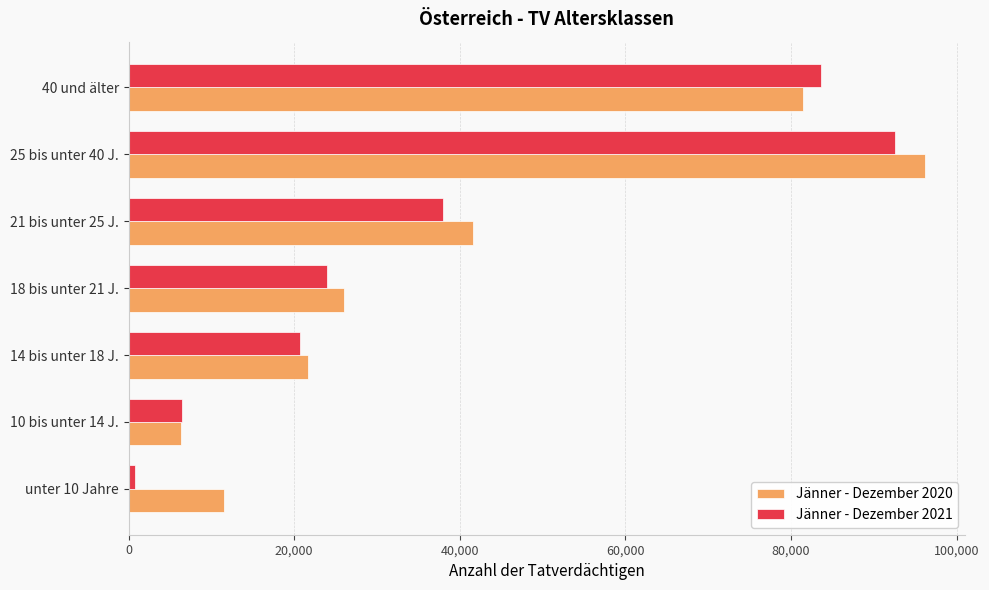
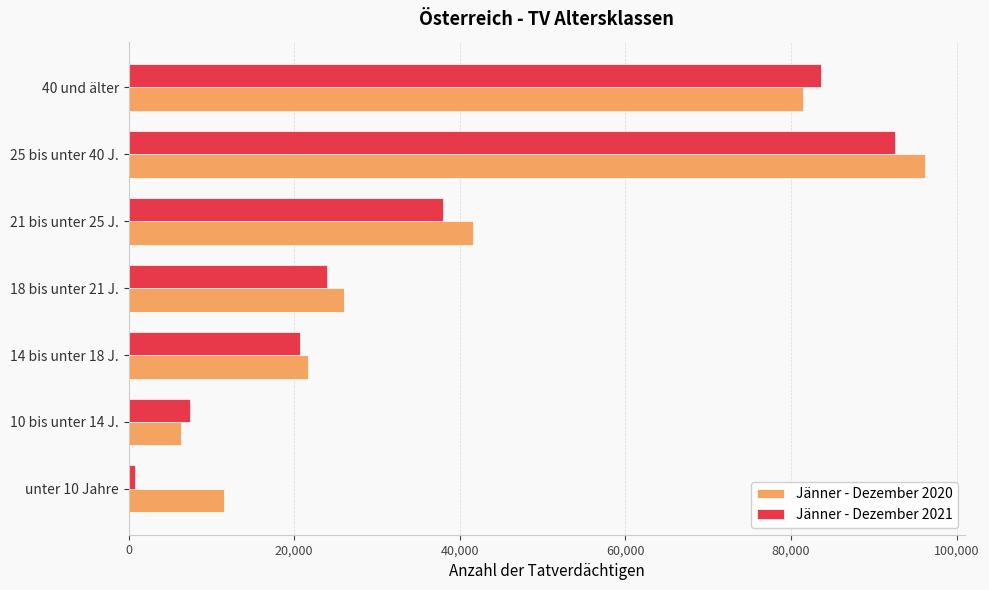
Jänner - Dezember 2021, 10 bis unter 14 J.: 6,000 -> 7,000
